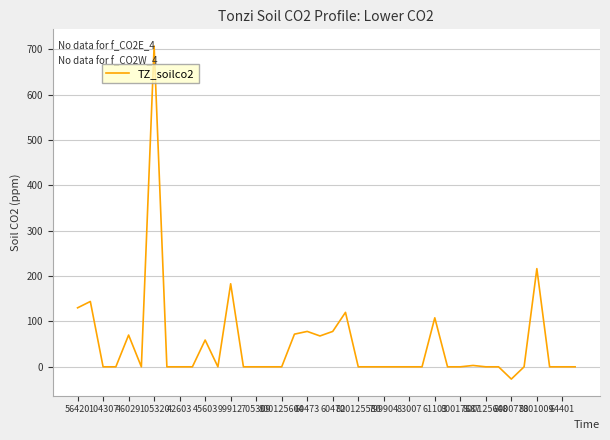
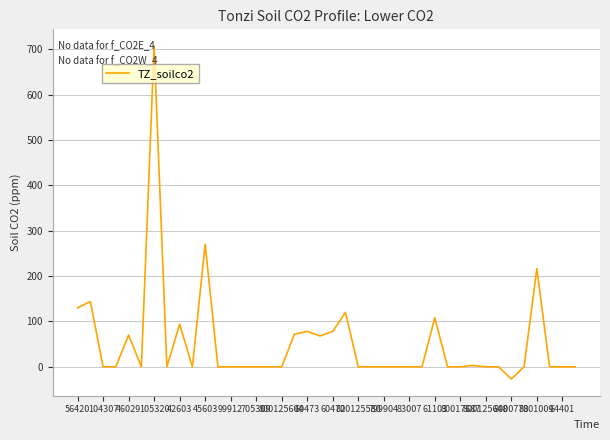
42603: 0 -> 90
45603: 60 -> 270
99912: 180 -> 0
